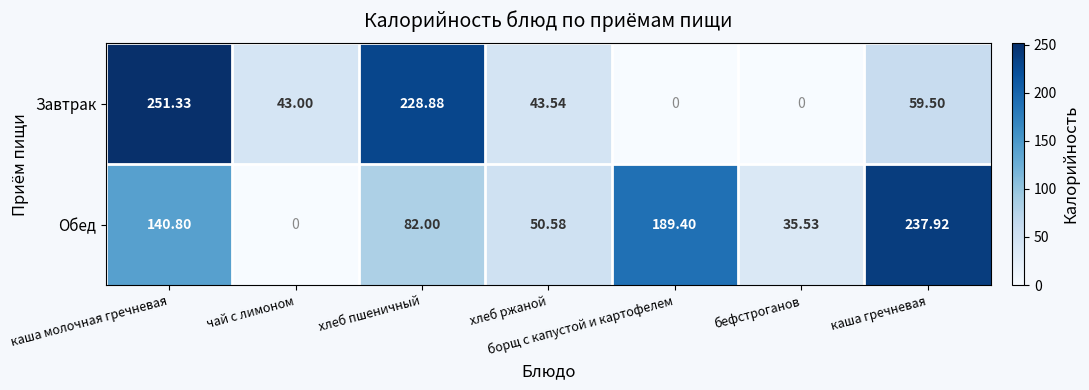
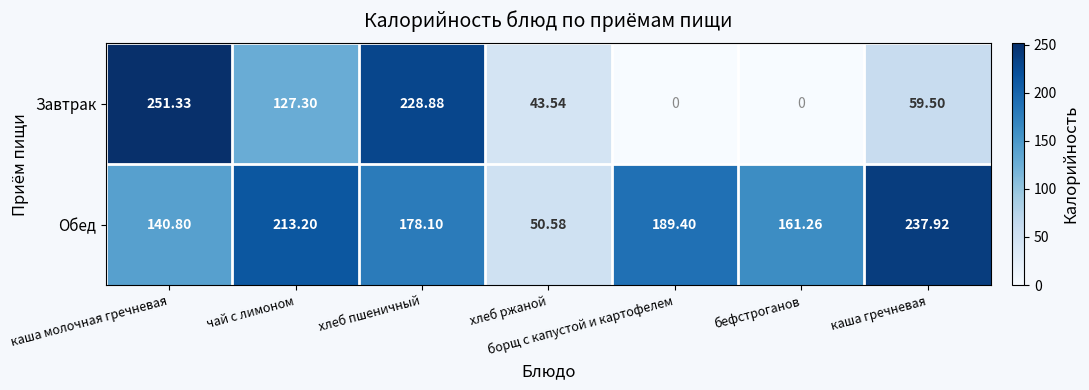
Завтрак, чай с лимоном: 43.00 -> 127.30
Обед, чай с лимоном: 0 -> 213.20
Обед, хлеб пшеничный: 82.00 -> 178.10
Обед, бефстроганов: 35.53 -> 161.26
